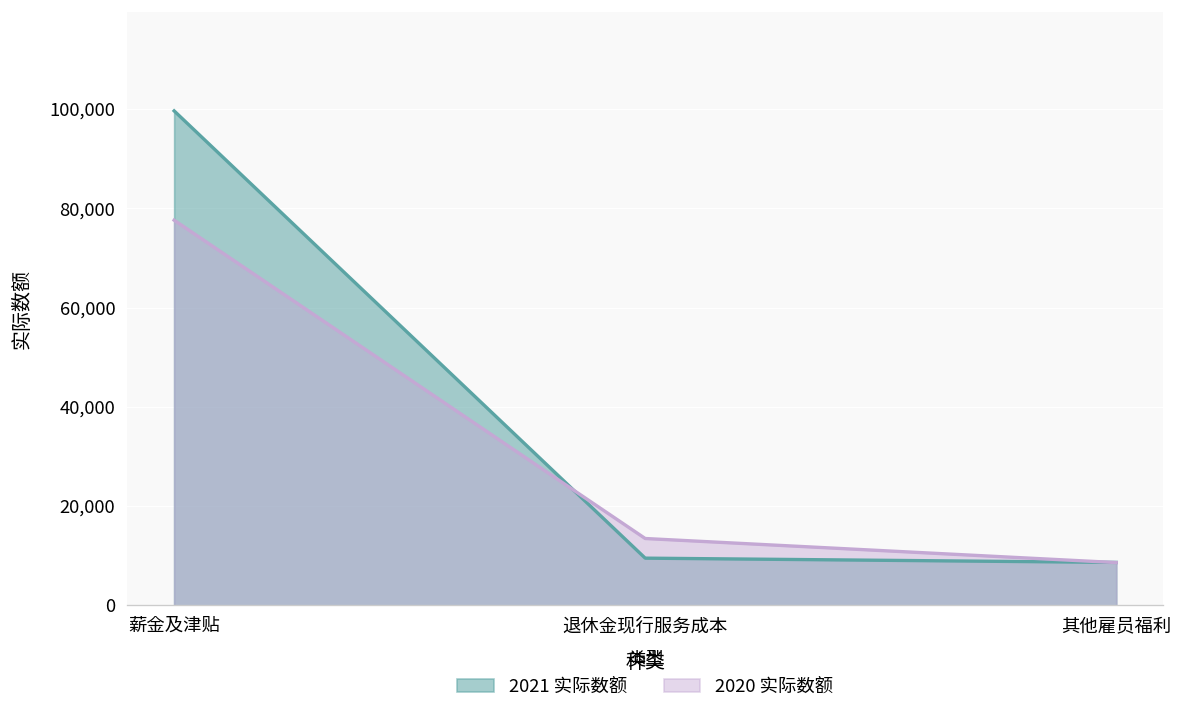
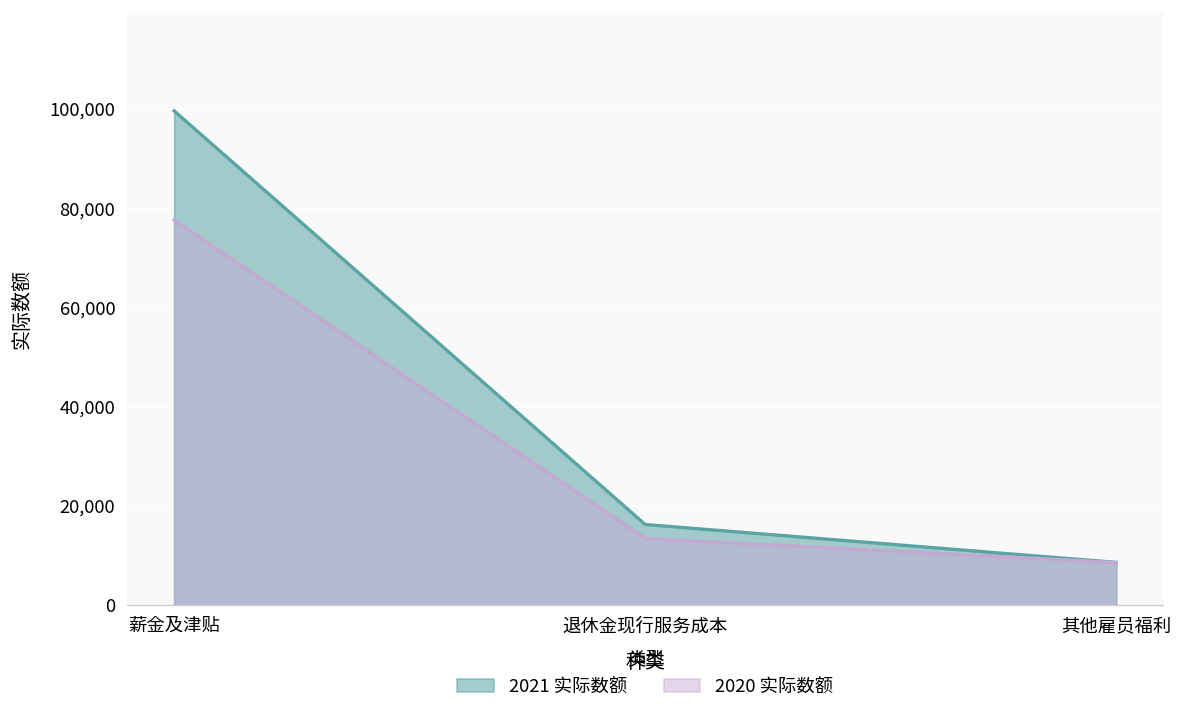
2021 实际数额, 退休金现行服务成本: 10,000 -> 16,000
